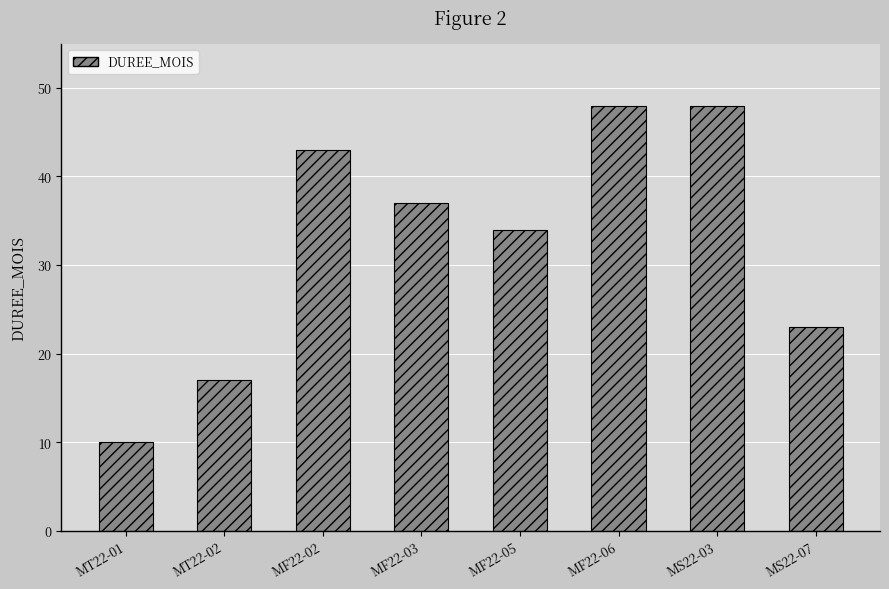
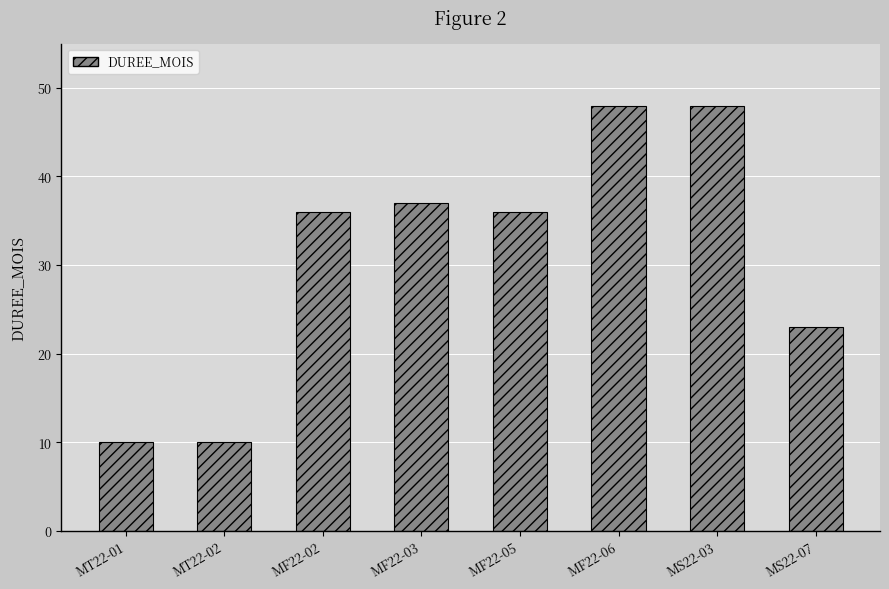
MT22-02: 17 -> 10
MF22-02: 43 -> 36
MF22-05: 34 -> 36
